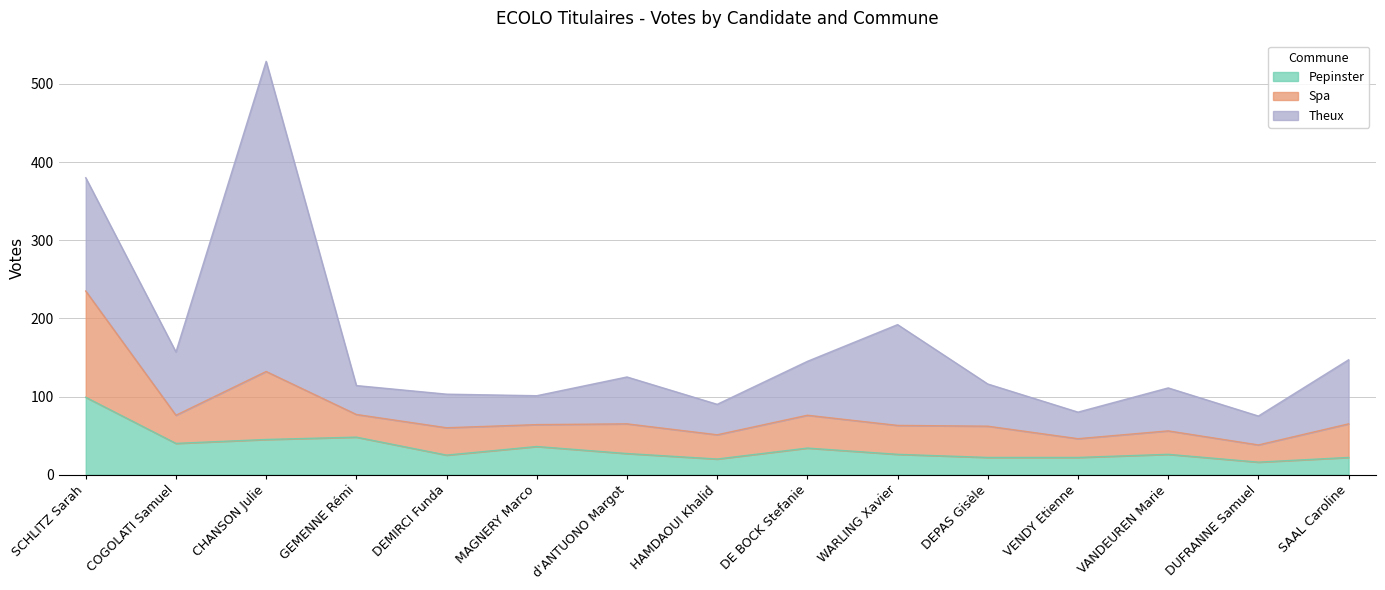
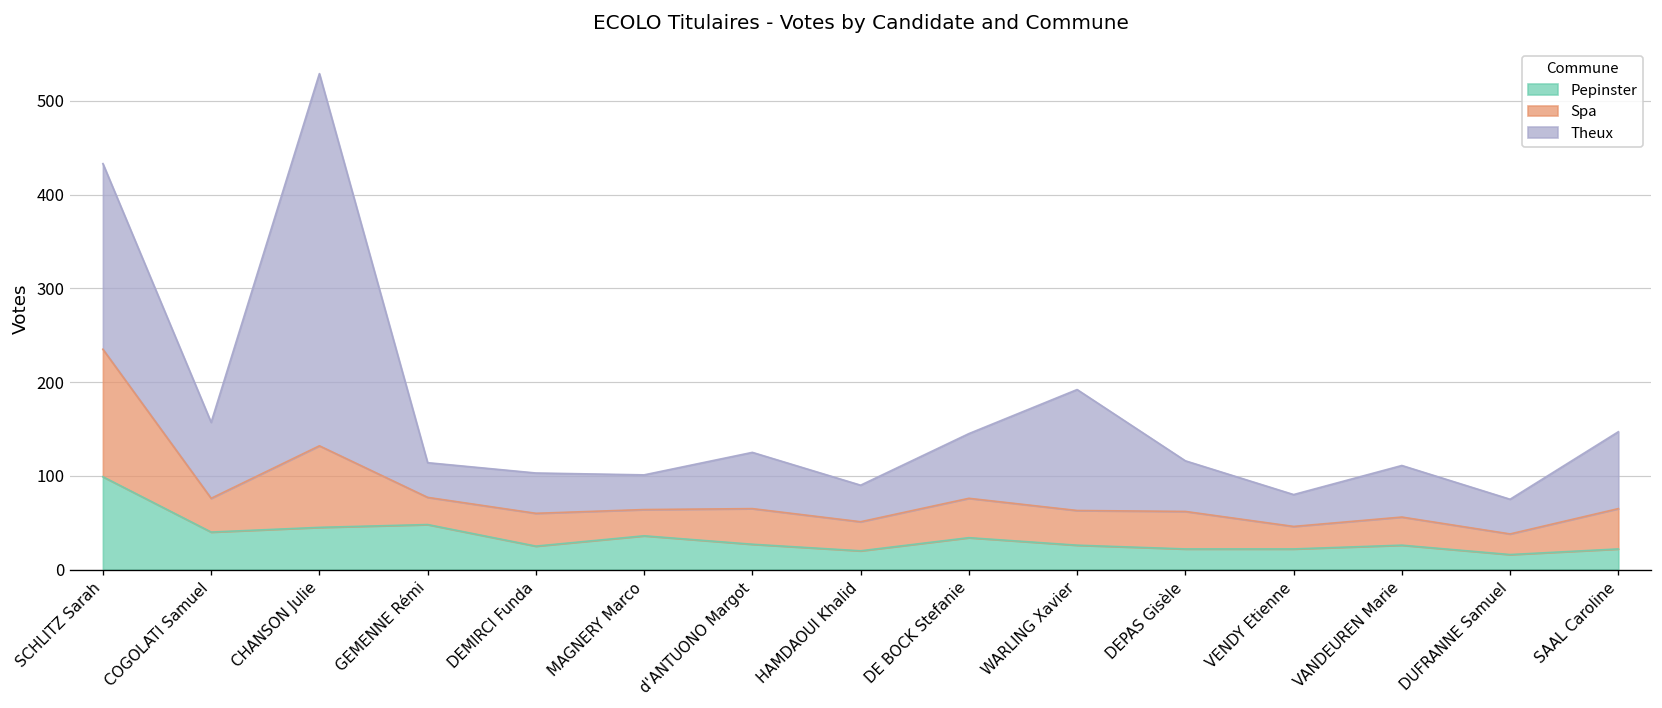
Theux, SCHLITZ Sarah: 150 -> 200
